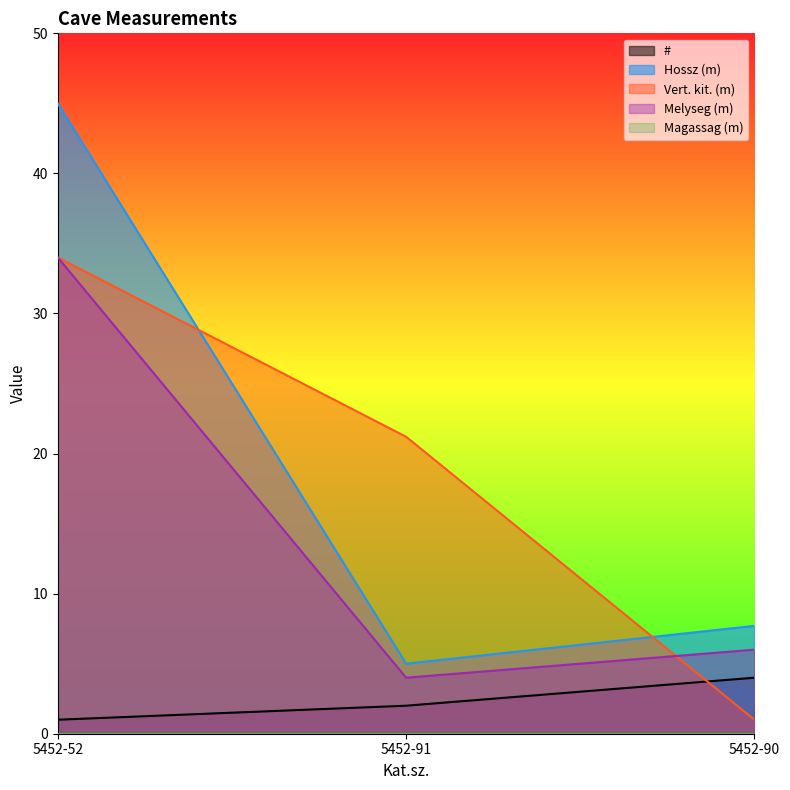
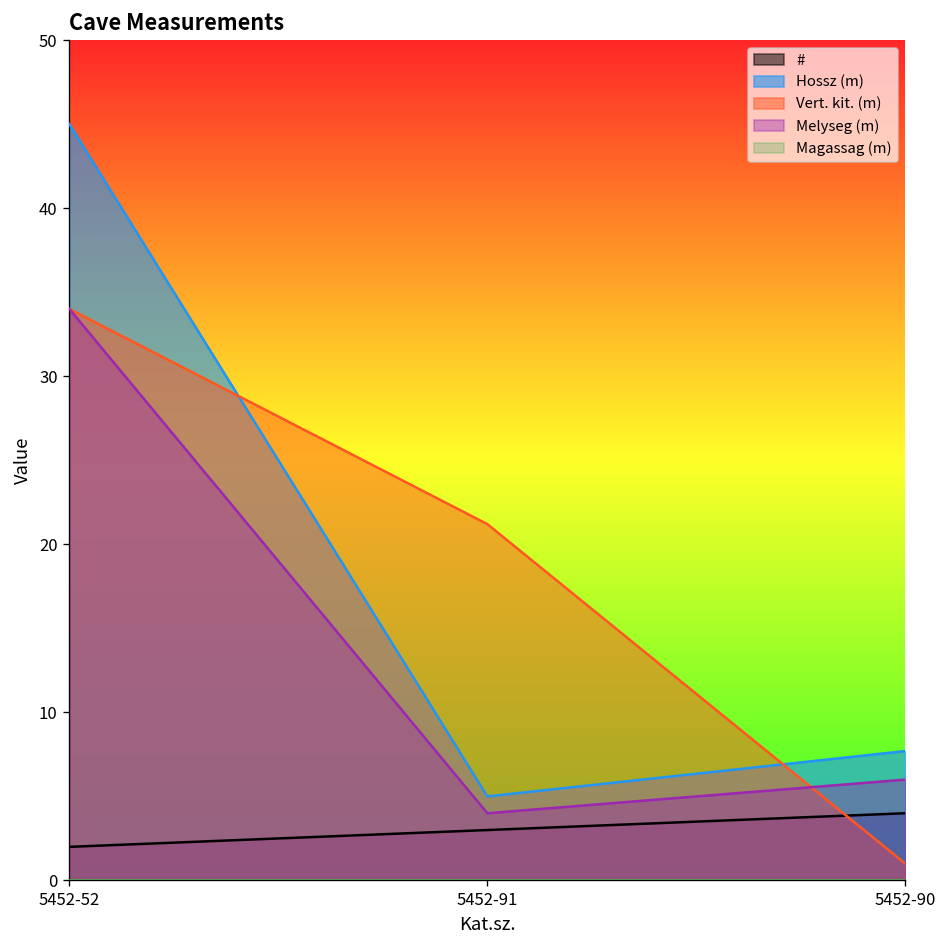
#, 5452-52: 1 -> 2
#, 5452-91: 2 -> 3
